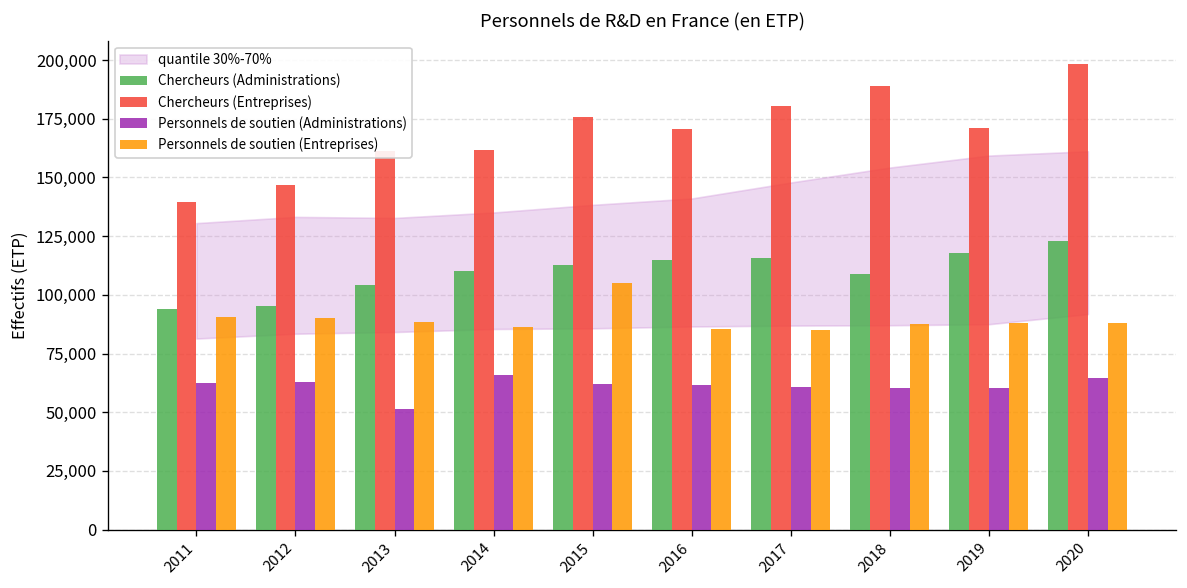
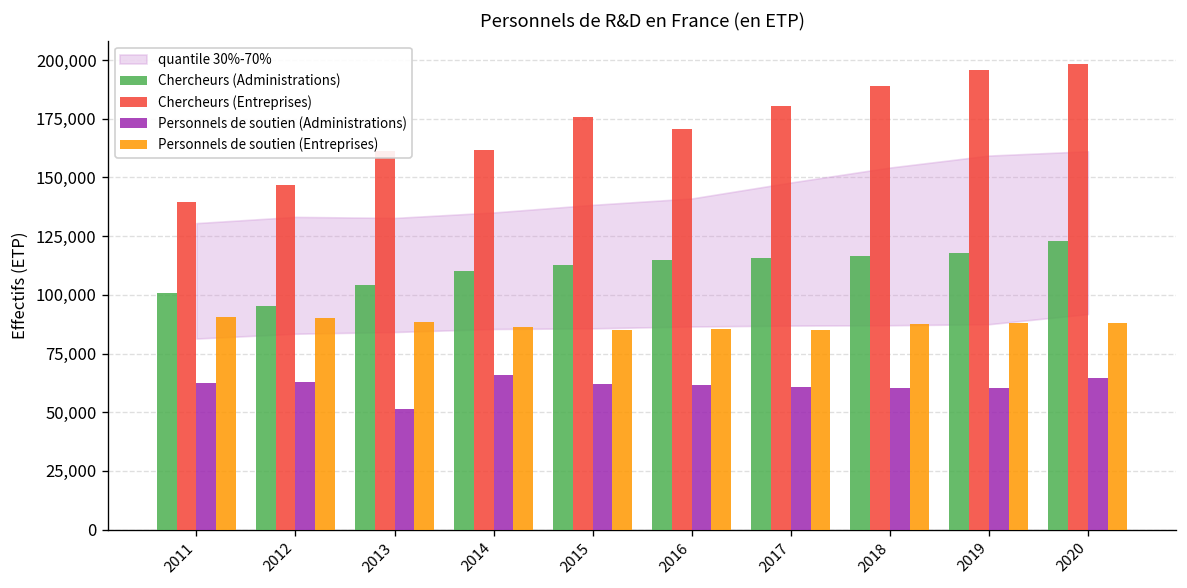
Chercheurs (Administrations), 2011: 94,000 -> 101,000
Personnels de soutien (Entreprises), 2015: 105,000 -> 85,000
Chercheurs (Administrations), 2018: 109,000 -> 116,000
Chercheurs (Entreprises), 2019: 171,000 -> 196,000
